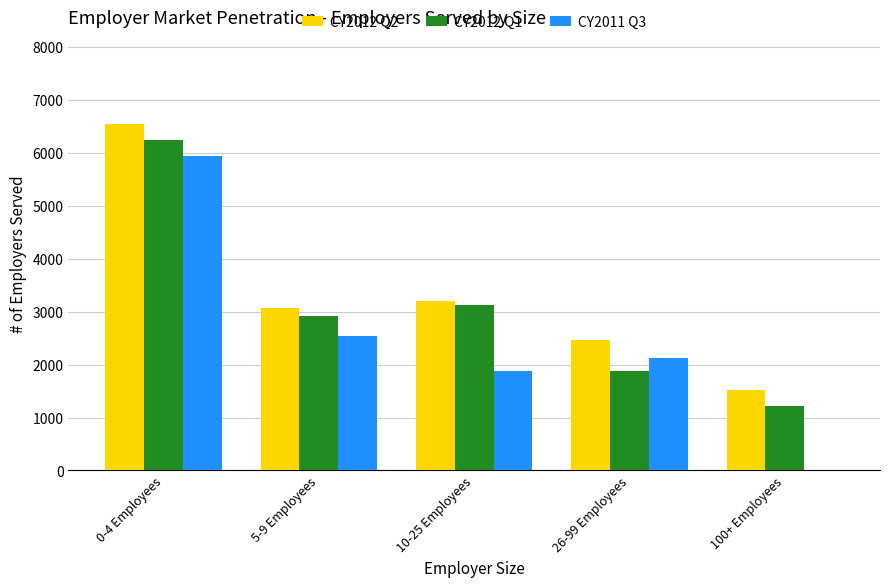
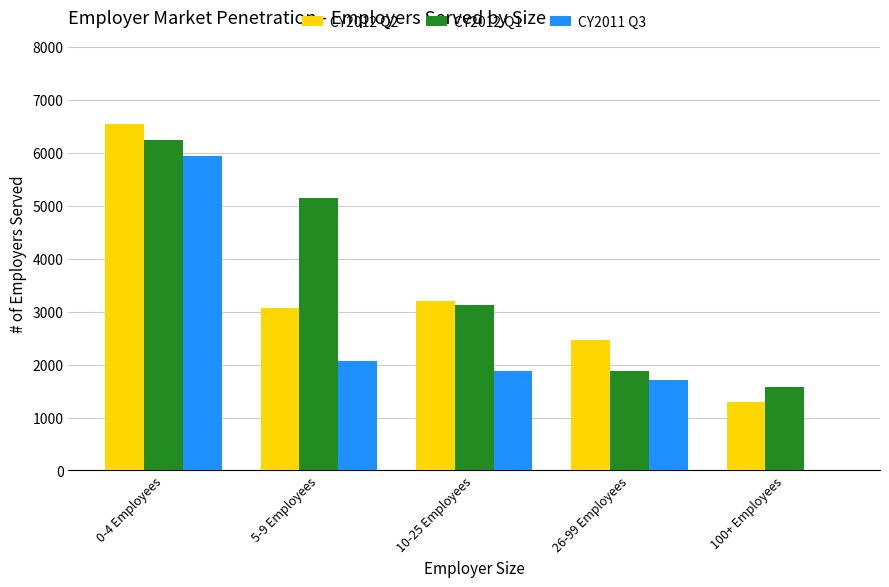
CY2012 Q1, 5-9 Employees: 2900 -> 5200
CY2011 Q3, 5-9 Employees: 2500 -> 2100
CY2011 Q3, 26-99 Employees: 2100 -> 1700
CY2012 Q2, 100+ Employees: 1500 -> 1300
CY2012 Q1, 100+ Employees: 1200 -> 1600
